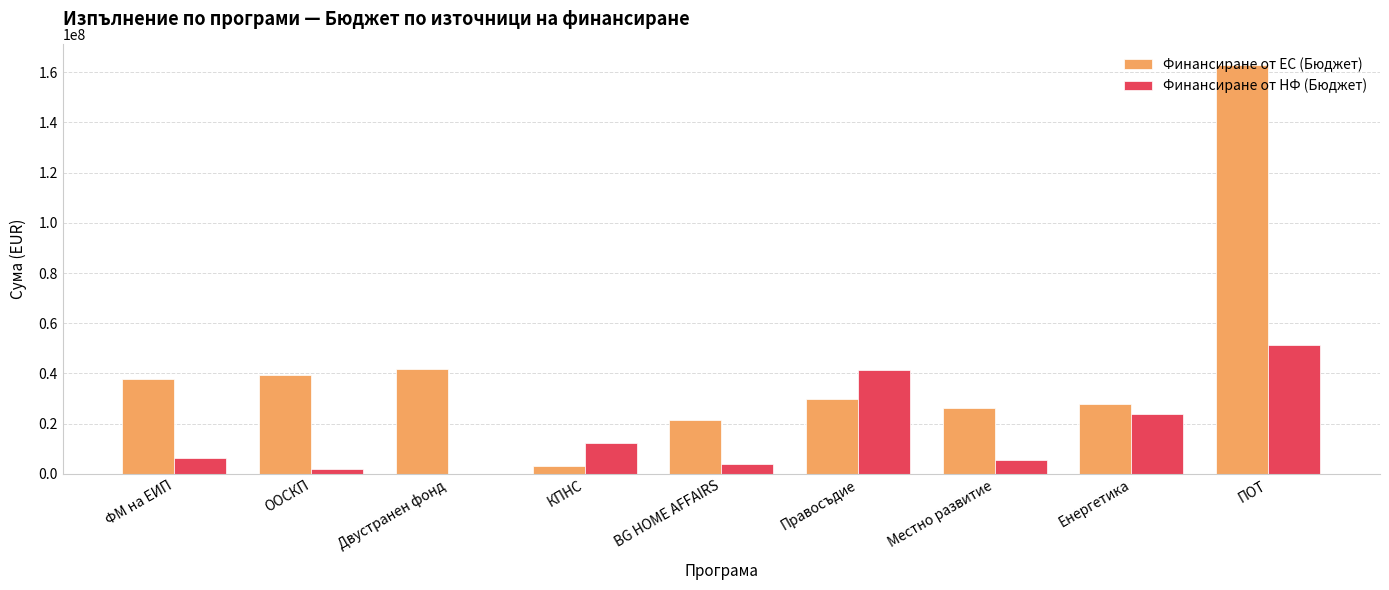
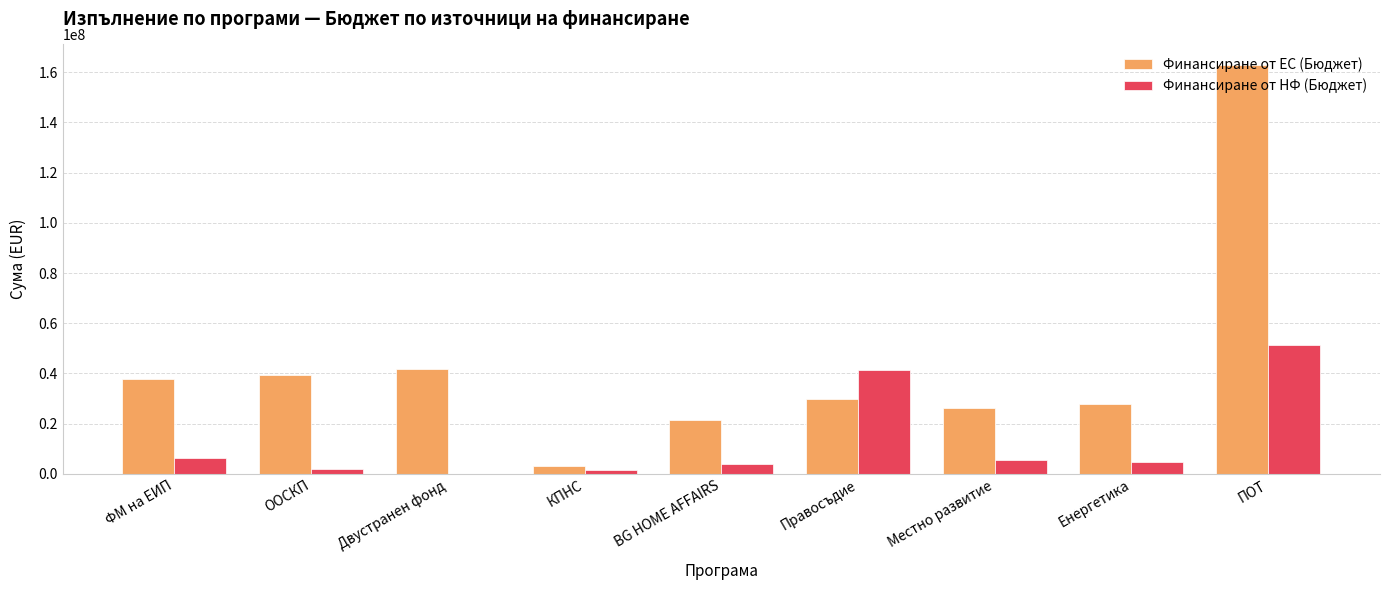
Финансиране от НФ (Бюджет), КПНС: 12000000 -> 2000000
Финансиране от НФ (Бюджет), Енергетика: 24000000 -> 5000000
